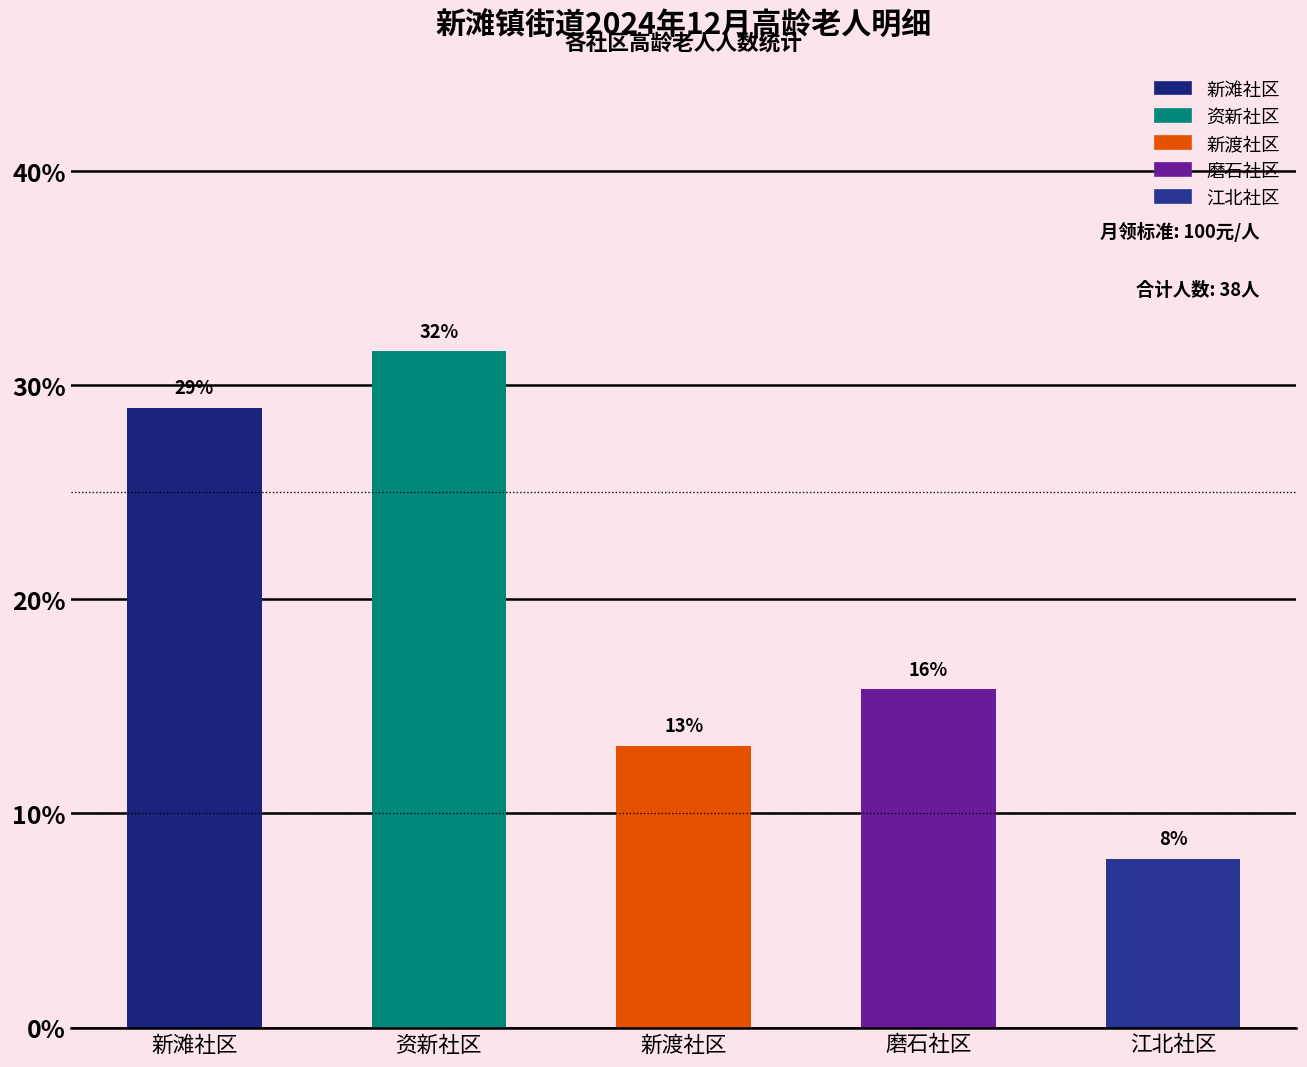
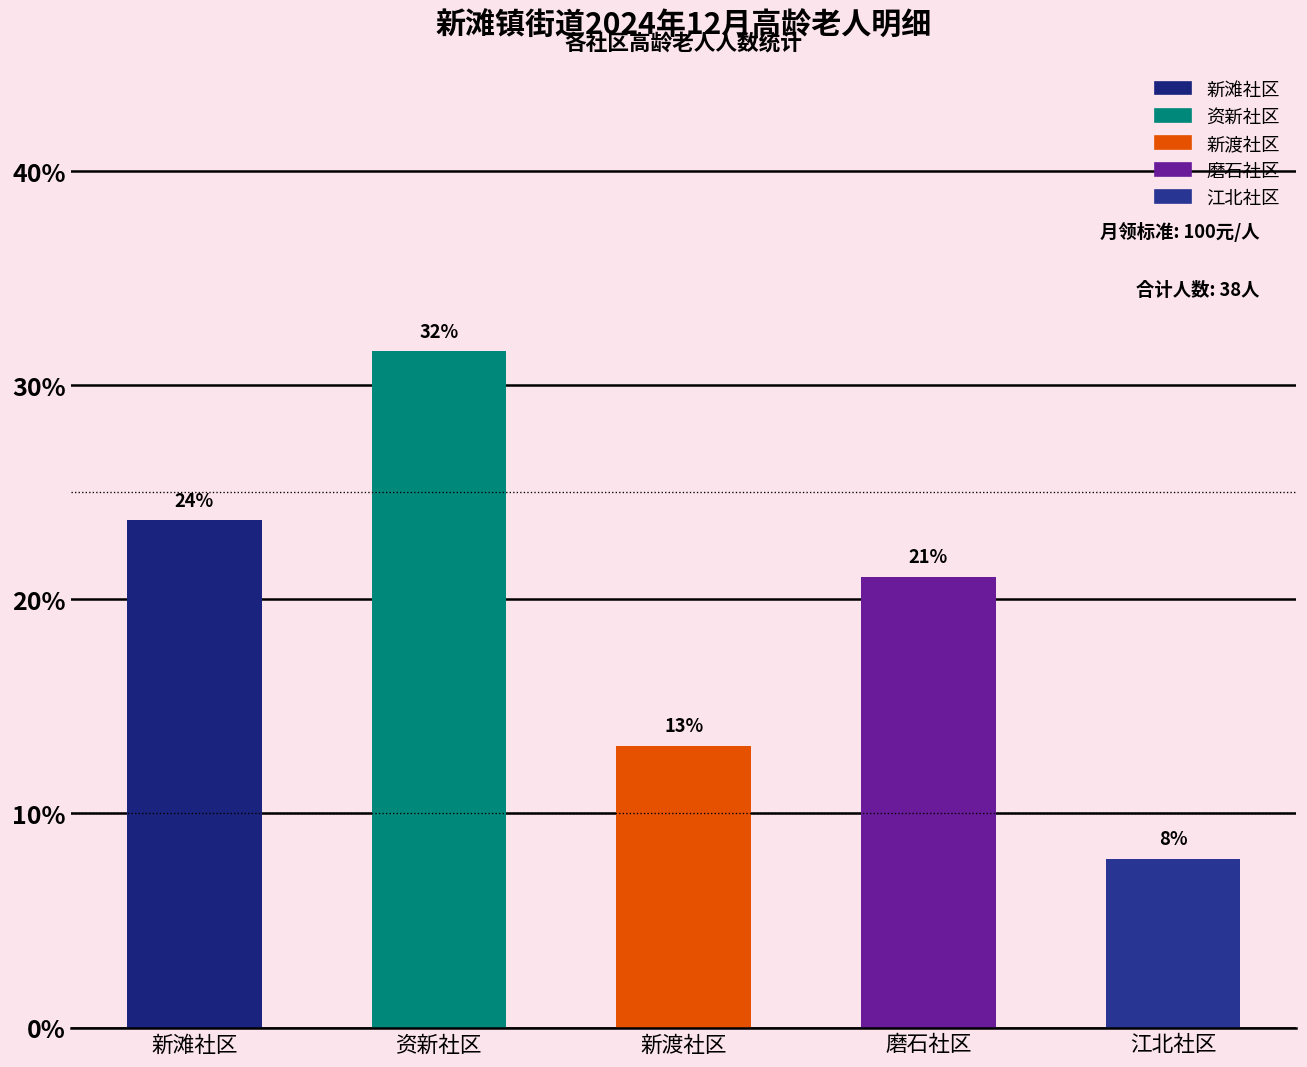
新滩社区: 29% -> 24%
磨石社区: 16% -> 21%
